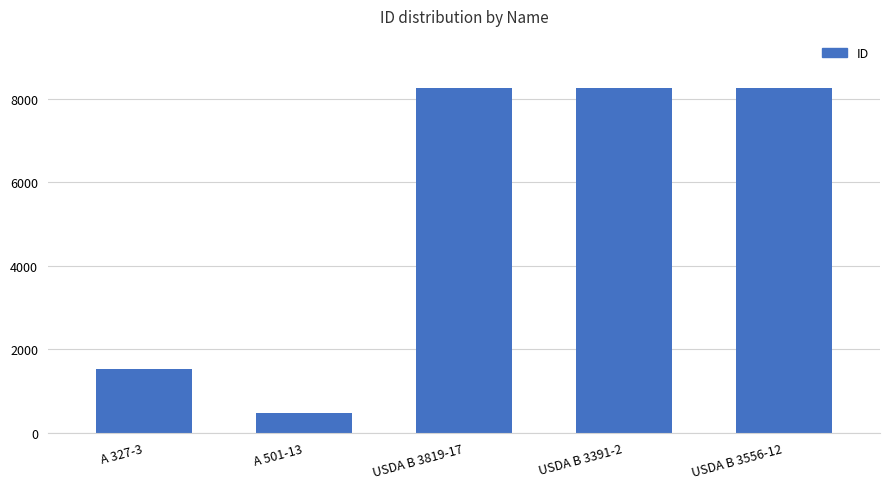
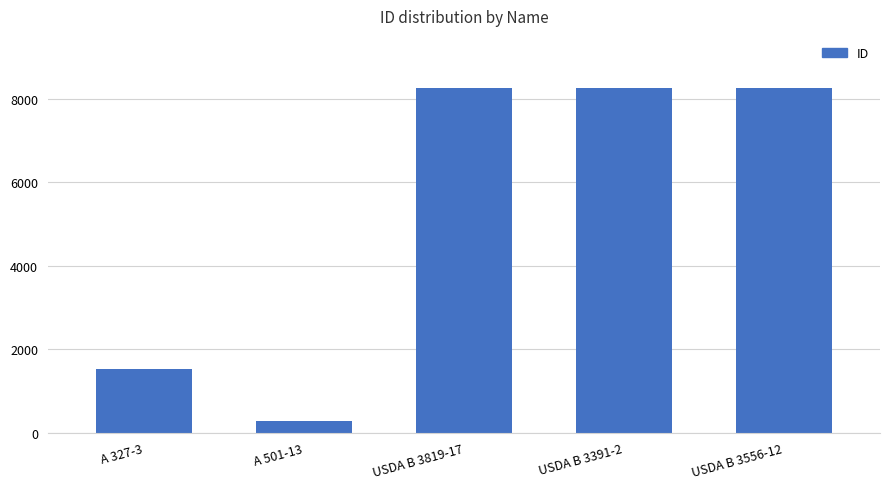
A 501-13: 500 -> 300
